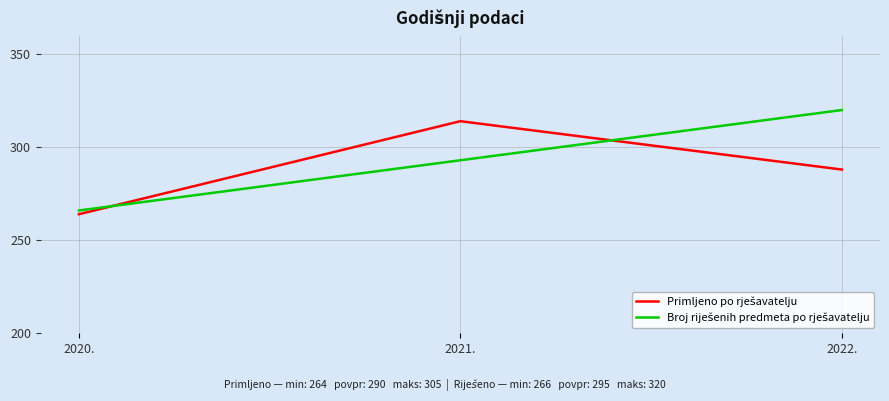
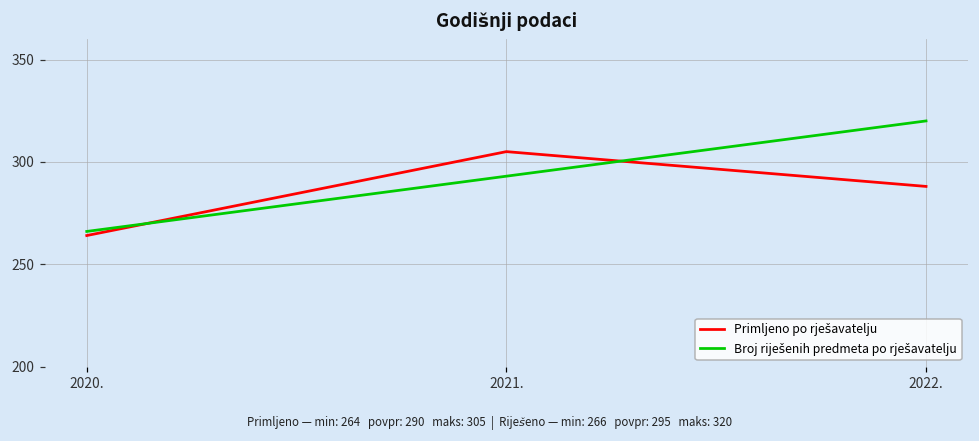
Primljeno po rješavatelju, 2021.: 314 -> 305
